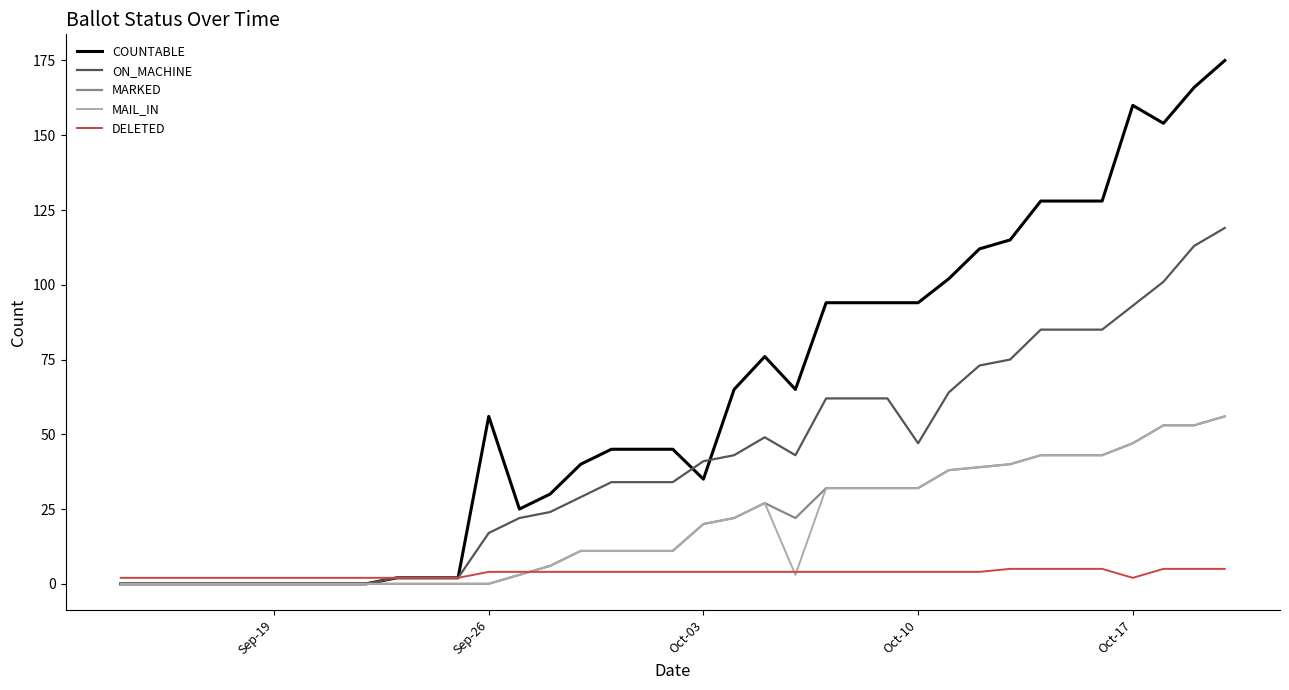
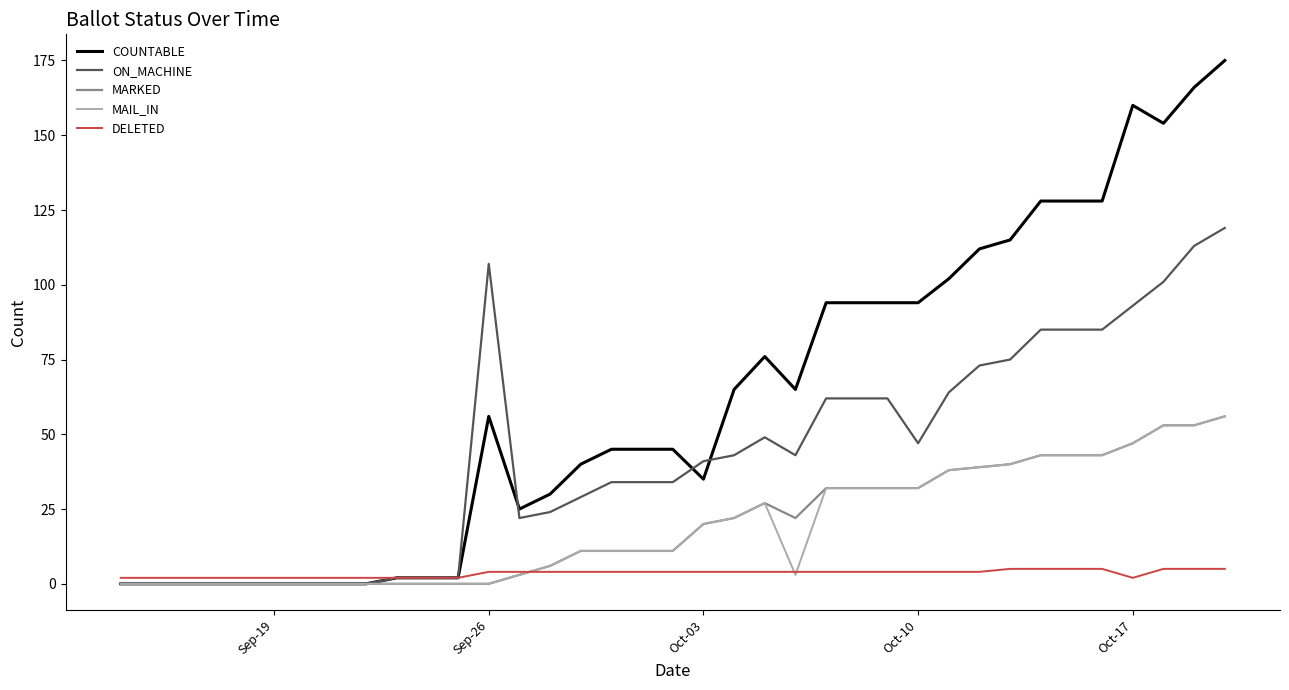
ON_MACHINE, Sep-26: 17 -> 107
